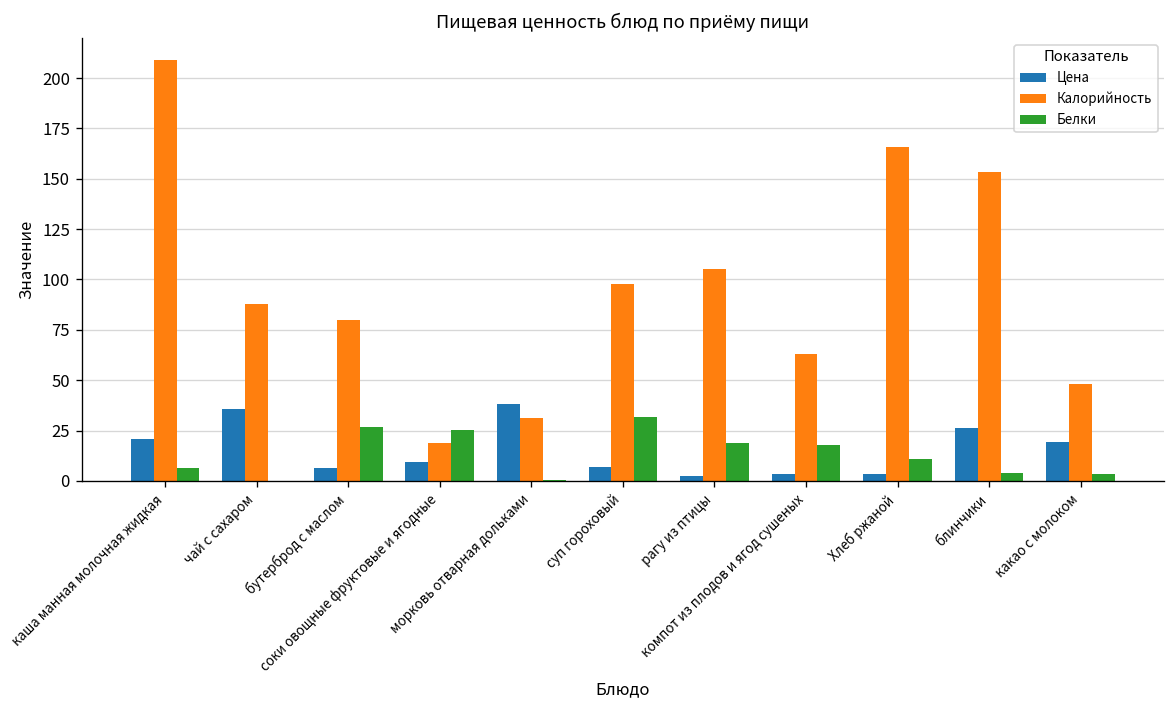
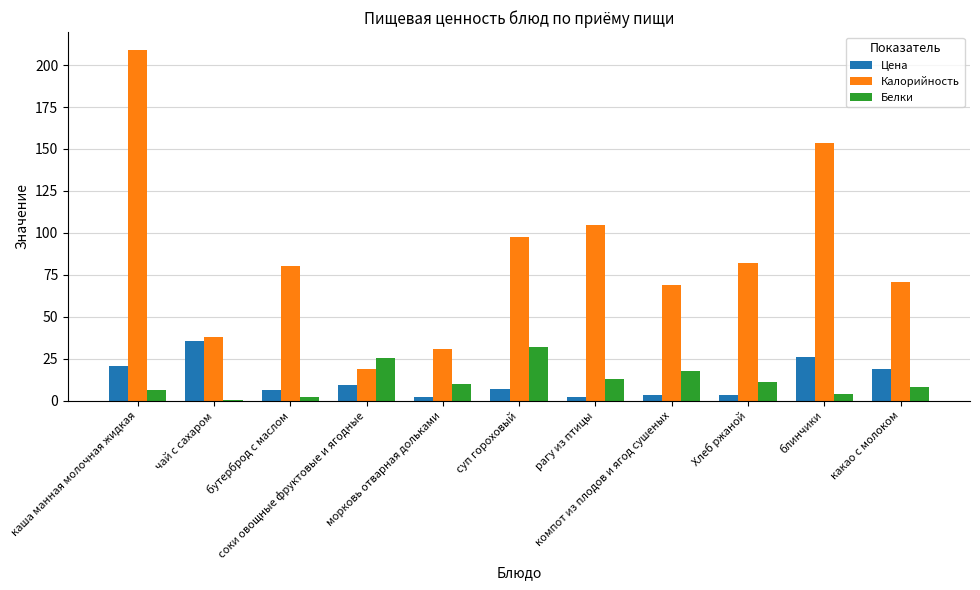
Калорийность, чай с сахаром: 88 -> 38
Белки, бутерброд с маслом: 27 -> 2
Цена, морковь отварная дольками: 38 -> 2
Белки, морковь отварная дольками: 1 -> 10
Белки, рагу из птицы: 19 -> 13
Калорийность, компот из плодов и ягод сушеных: 63 -> 69
Калорийность, Хлеб ржаной: 166 -> 82
Калорийность, какао с молоком: 48 -> 71
Белки, какао с молоком: 3 -> 8
